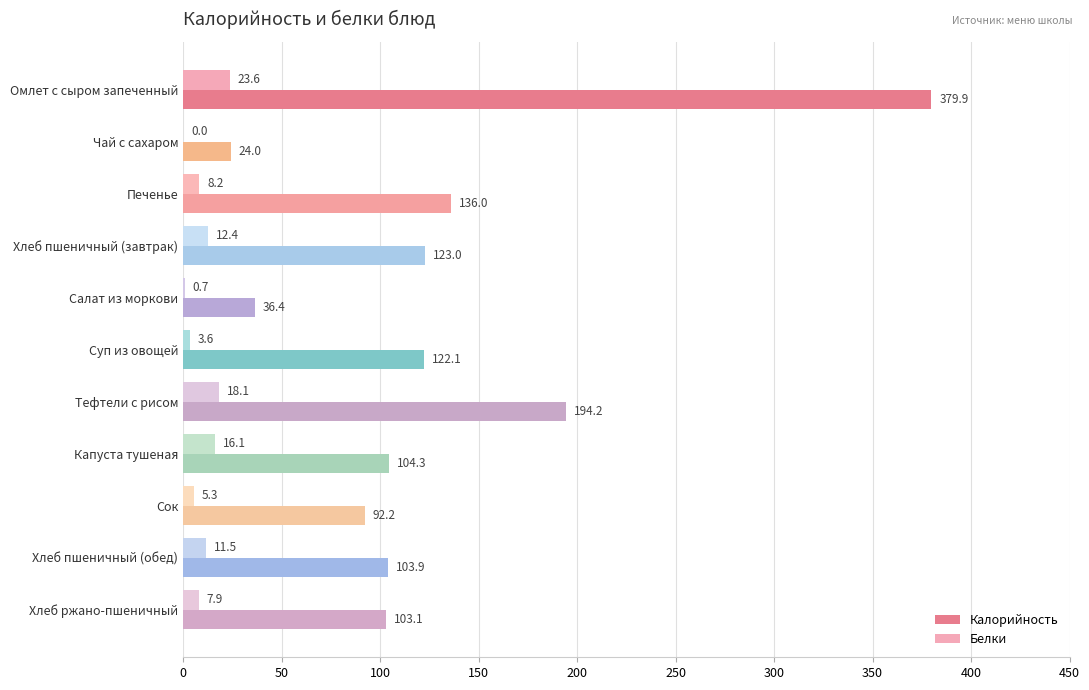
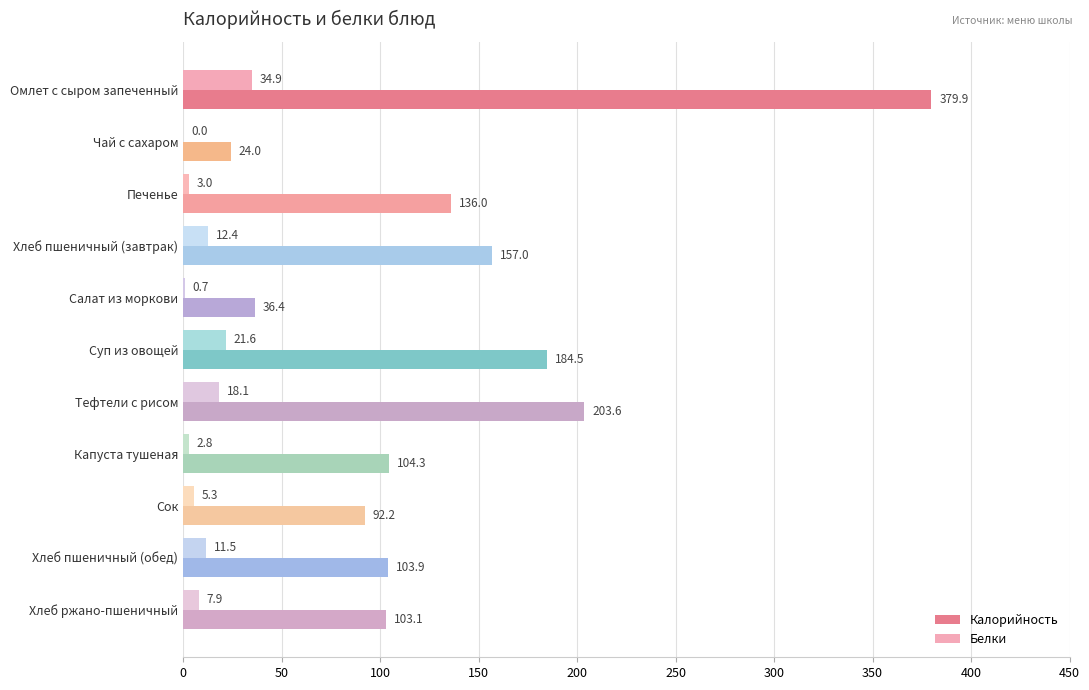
Белки, Омлет с сыром запеченный: 23.6 -> 34.9
Белки, Печенье: 8.2 -> 3.0
Калорийность, Хлеб пшеничный (завтрак): 123.0 -> 157.0
Белки, Суп из овощей: 3.6 -> 21.6
Калорийность, Суп из овощей: 122.1 -> 184.5
Калорийность, Тефтели с рисом: 194.2 -> 203.6
Белки, Капуста тушеная: 16.1 -> 2.8
